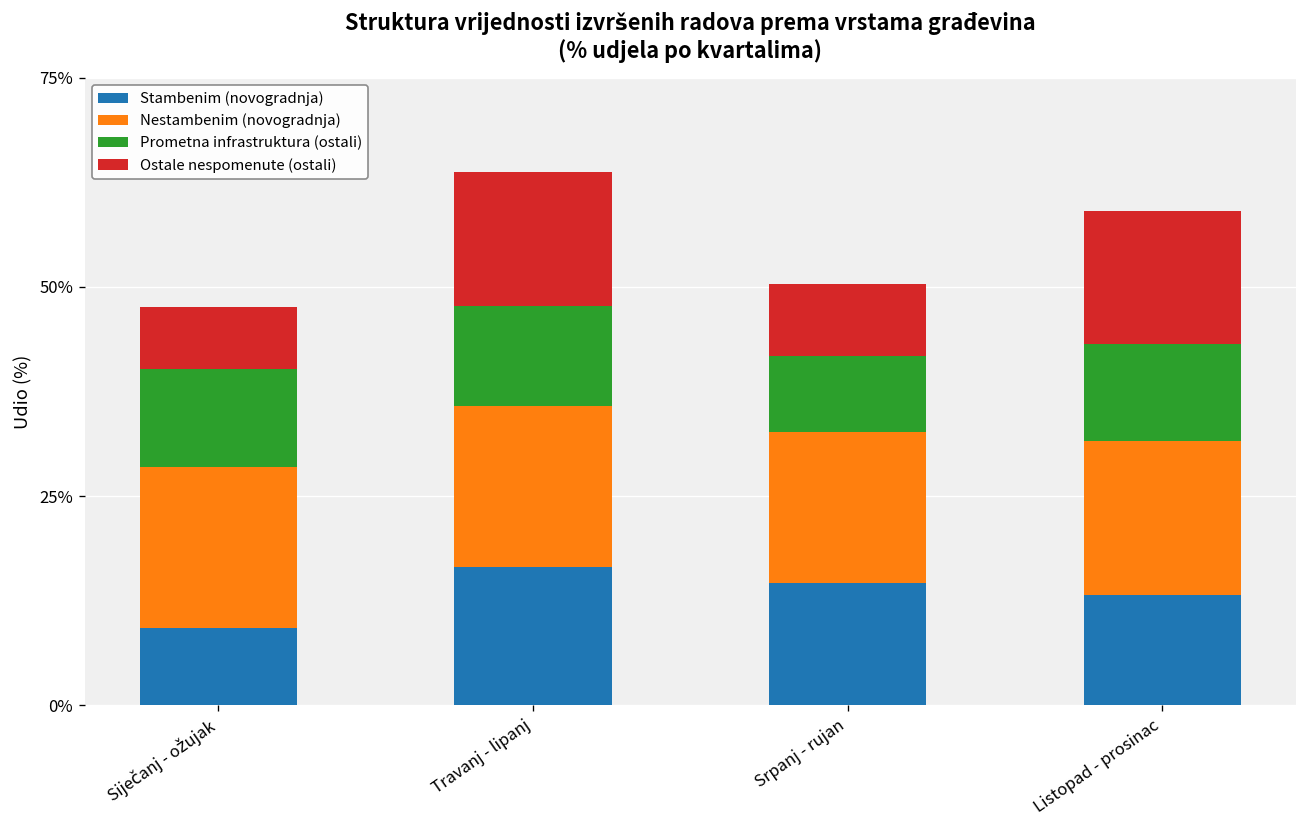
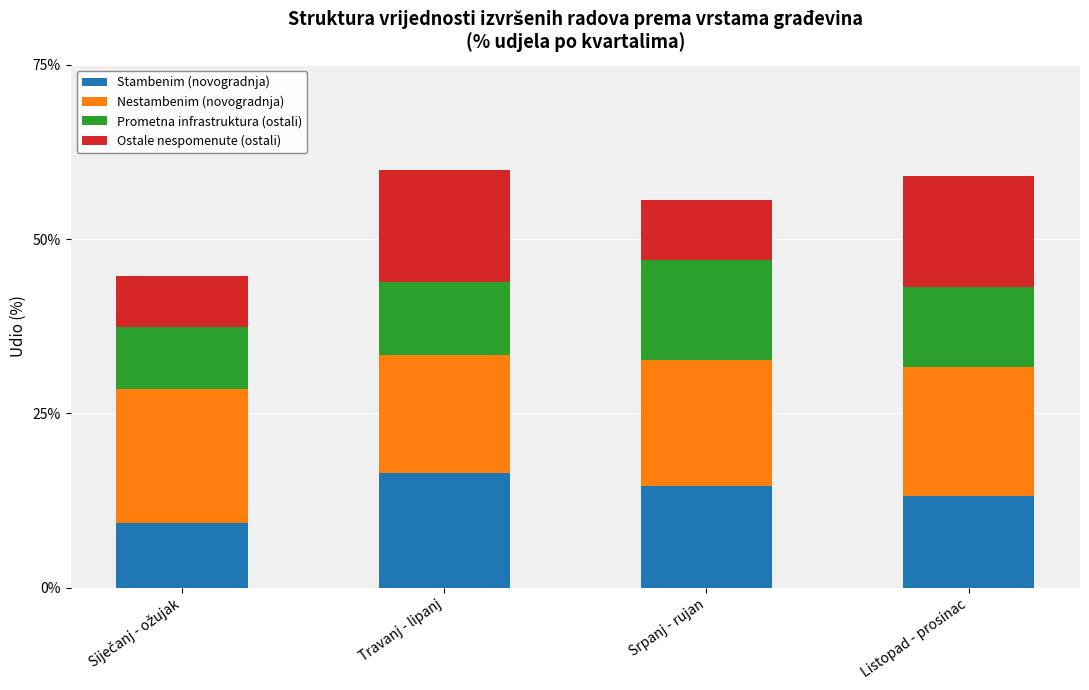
Prometna infrastruktura (ostali), Siječanj - ožujak: 12% -> 9%
Nestambenim (novogradnja), Travanj - lipanj: 19% -> 17%
Prometna infrastruktura (ostali), Travanj - lipanj: 12% -> 10%
Prometna infrastruktura (ostali), Srpanj - rujan: 9% -> 14%
